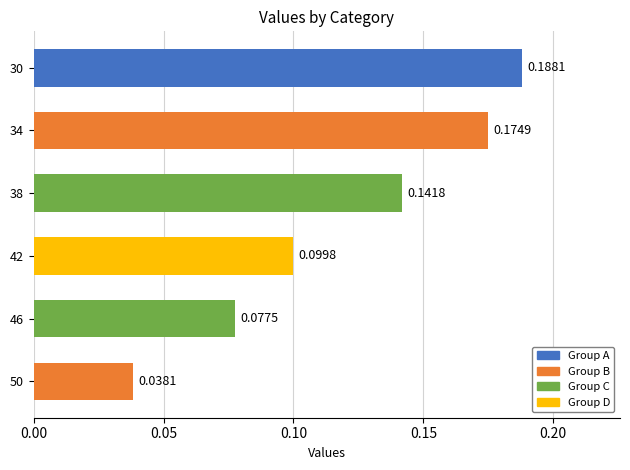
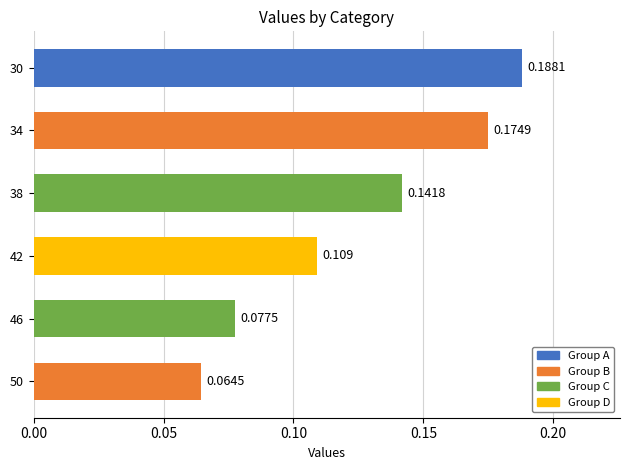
42: 0.0998 -> 0.109
50: 0.0381 -> 0.0645
